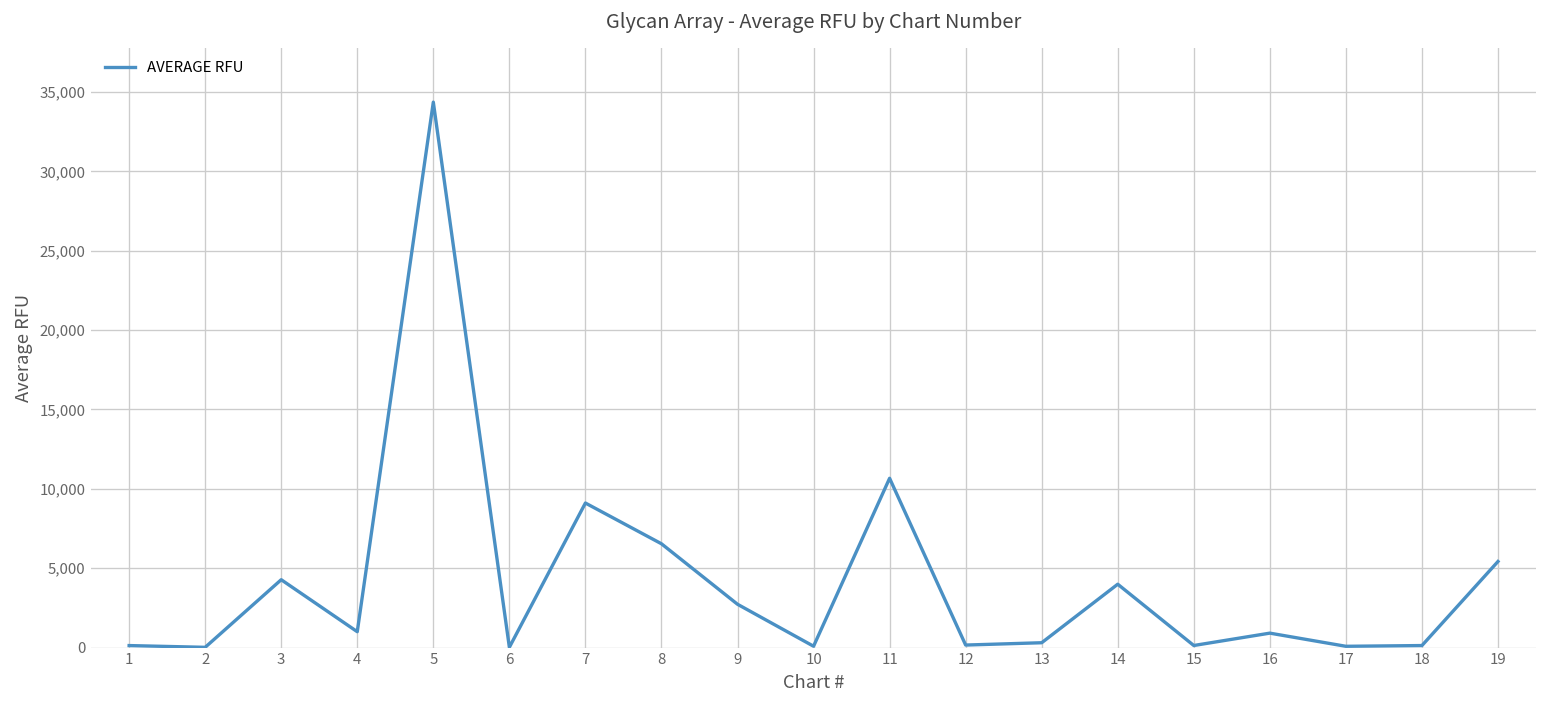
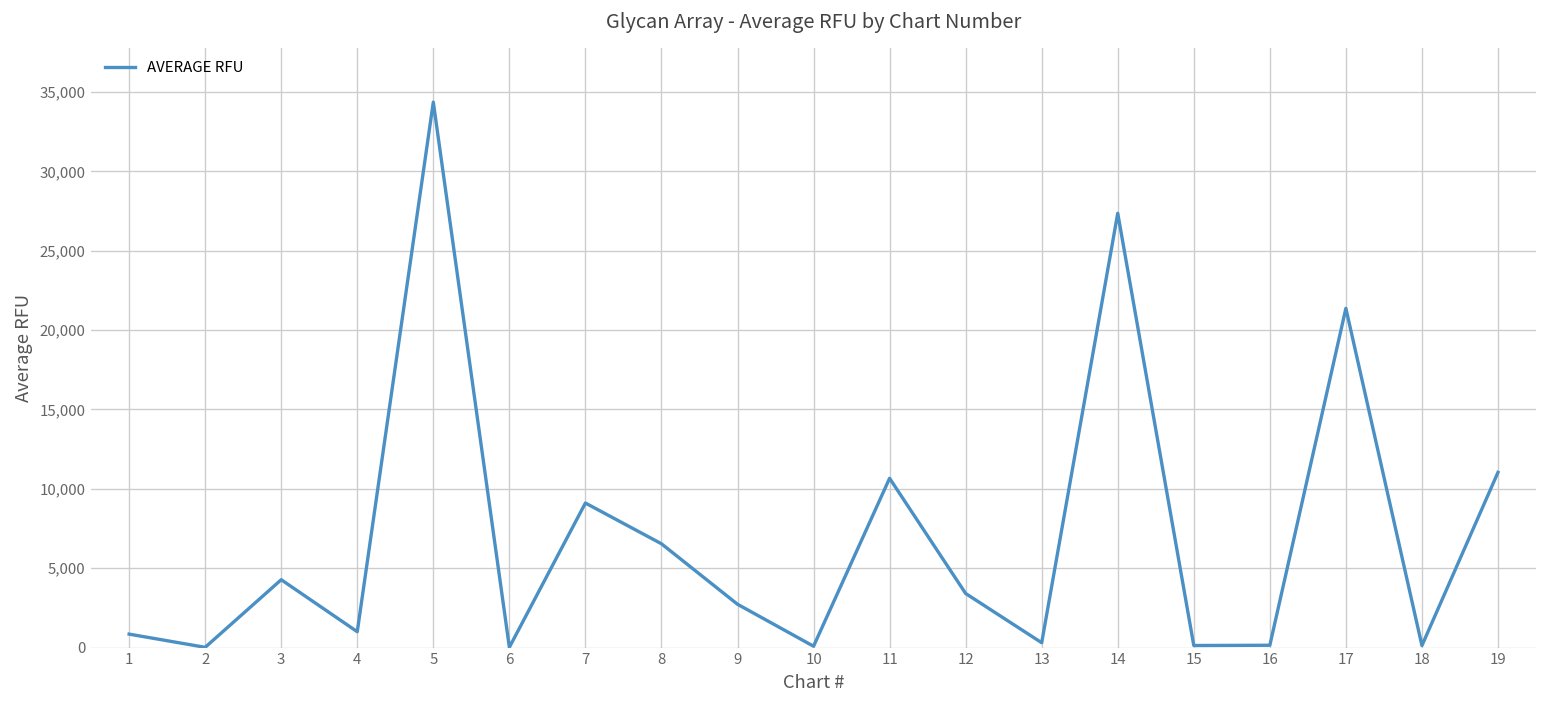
1: 100 -> 800
12: 200 -> 3,400
14: 4,000 -> 27,400
16: 900 -> 100
17: 100 -> 21,400
19: 5,400 -> 11,000
